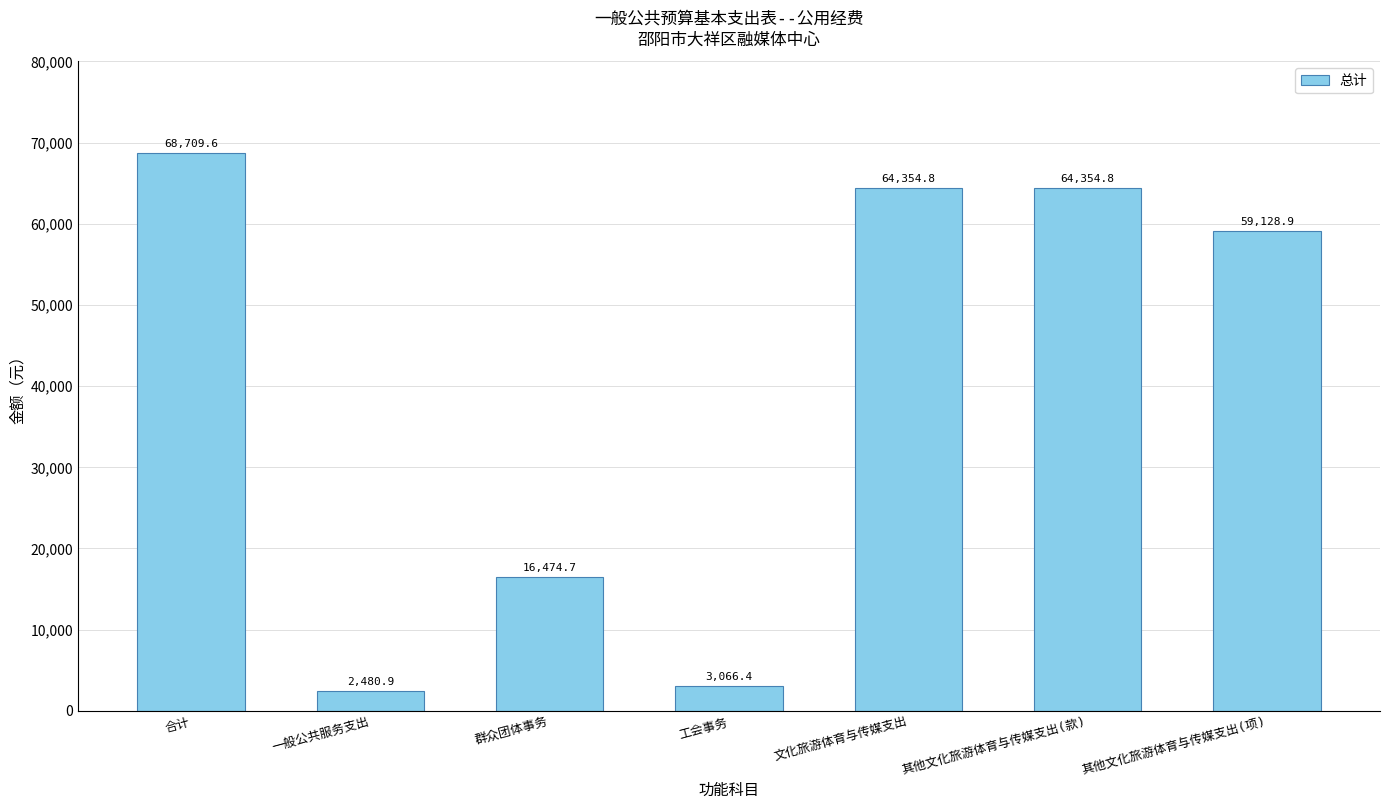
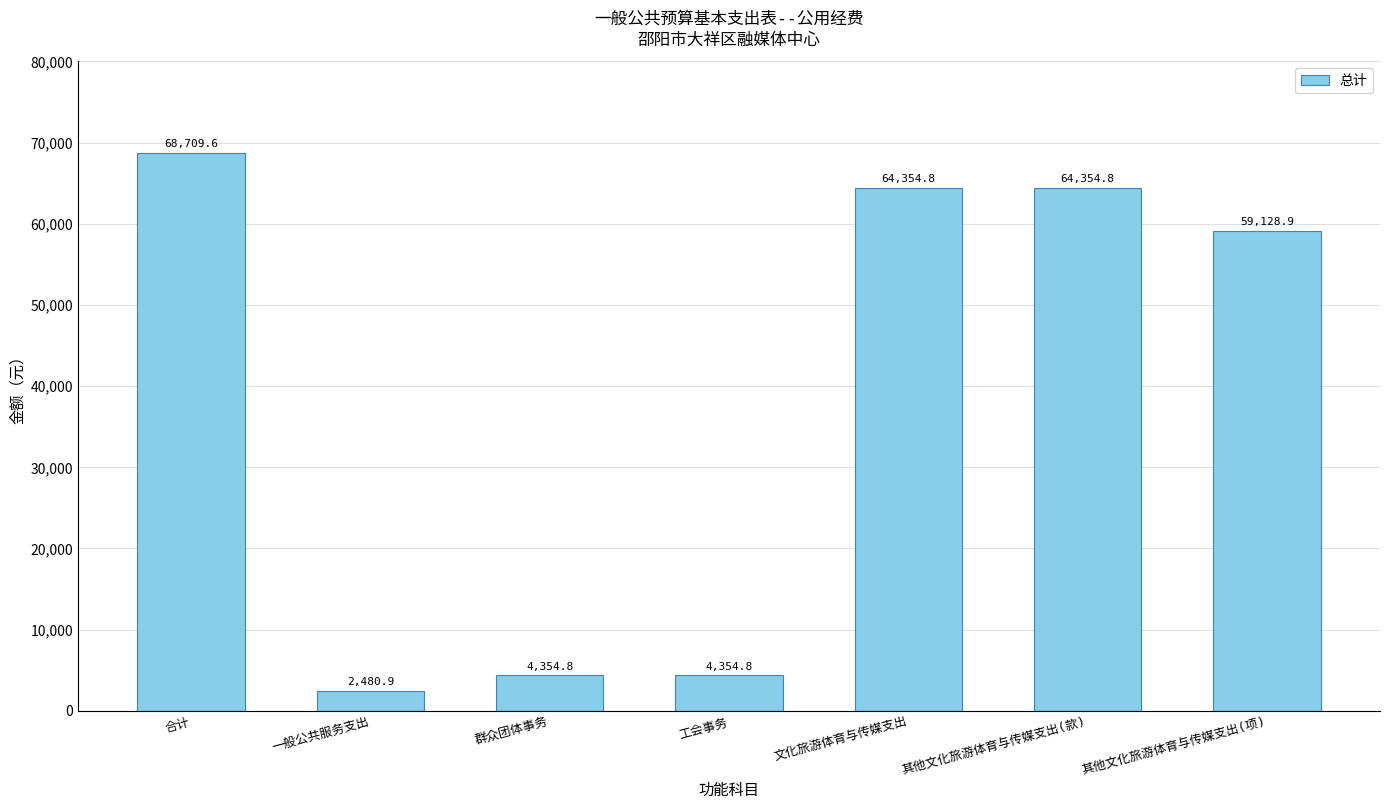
群众团体事务: 16,474.7 -> 4,354.8
工会事务: 3,066.4 -> 4,354.8
